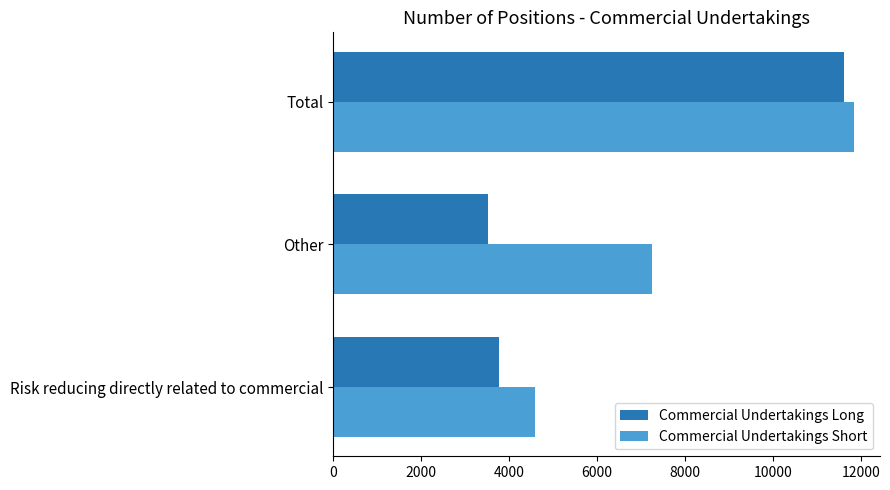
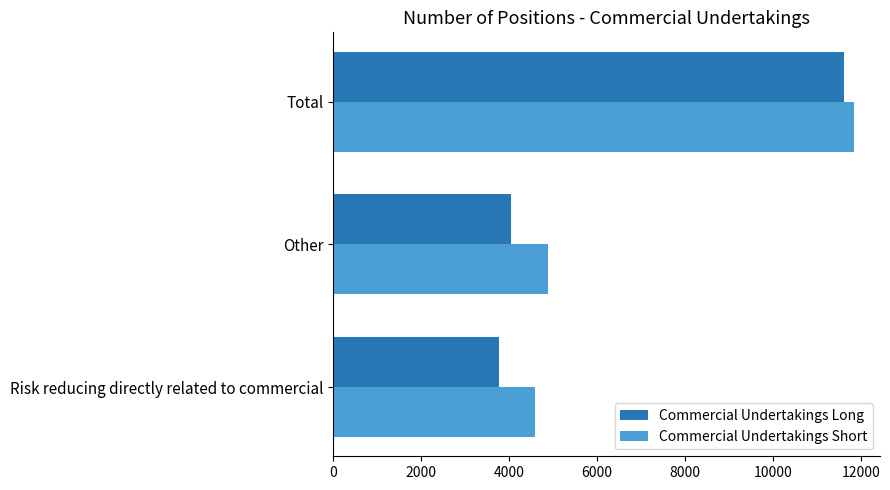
Commercial Undertakings Long, Other: 3500 -> 4000
Commercial Undertakings Short, Other: 7200 -> 4900
